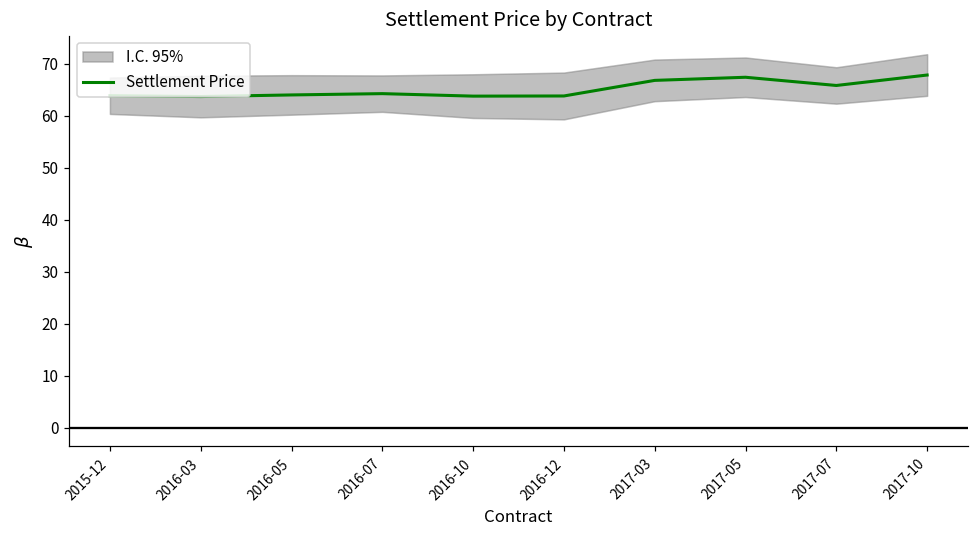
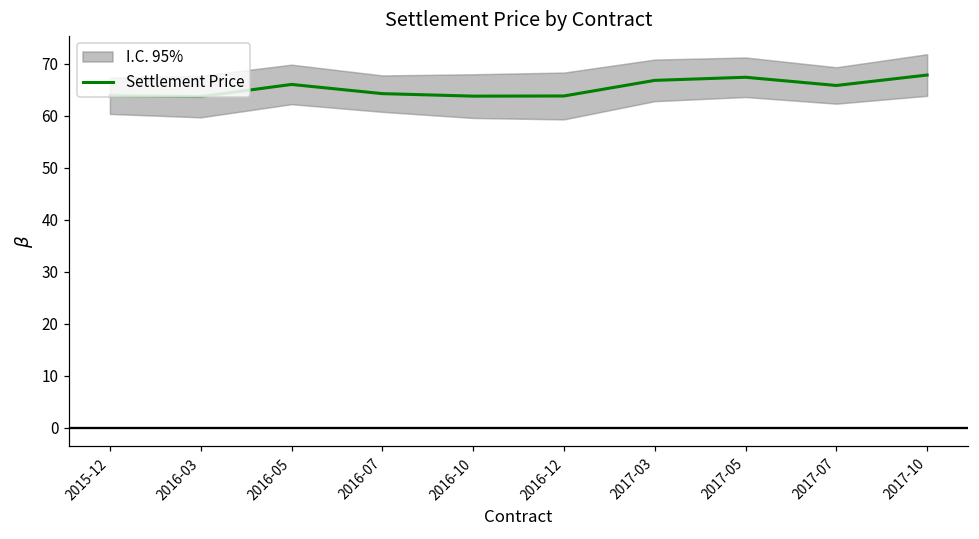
Settlement Price, 2016-05: 64 -> 66
